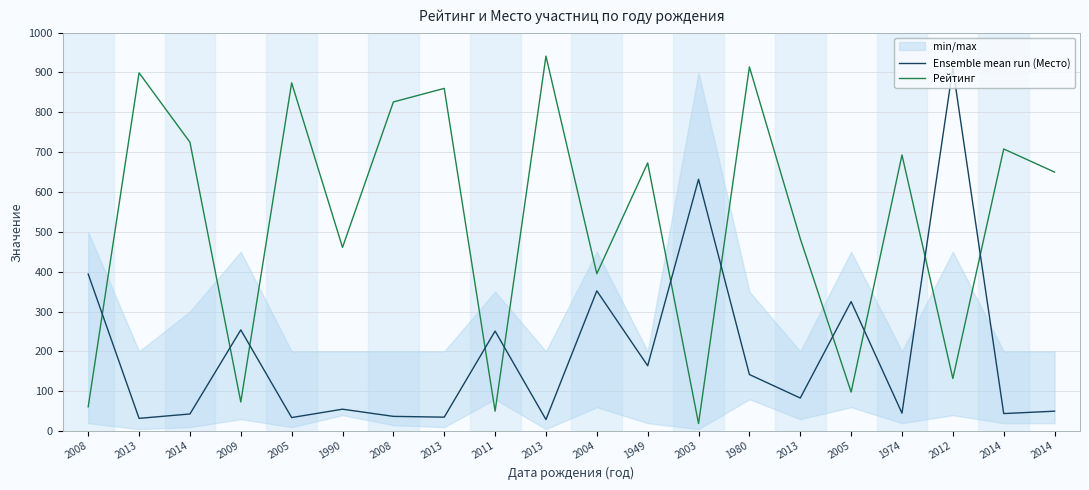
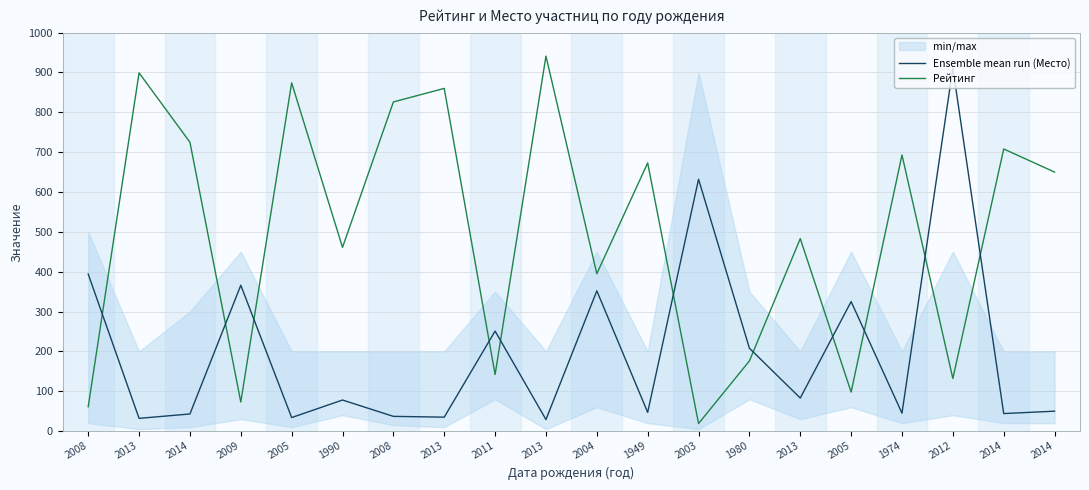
Ensemble mean run (Место), 2009: 250 -> 370
Ensemble mean run (Место), 1990: 60 -> 80
Рейтинг, 2011: 50 -> 140
Ensemble mean run (Место), 1949: 160 -> 50
Ensemble mean run (Место), 1980: 140 -> 210
Рейтинг, 1980: 910 -> 180
